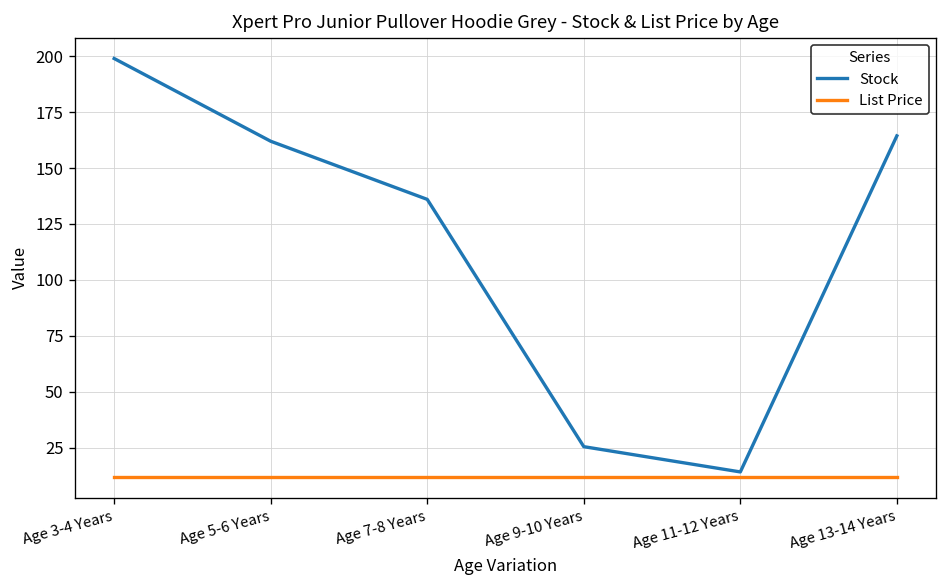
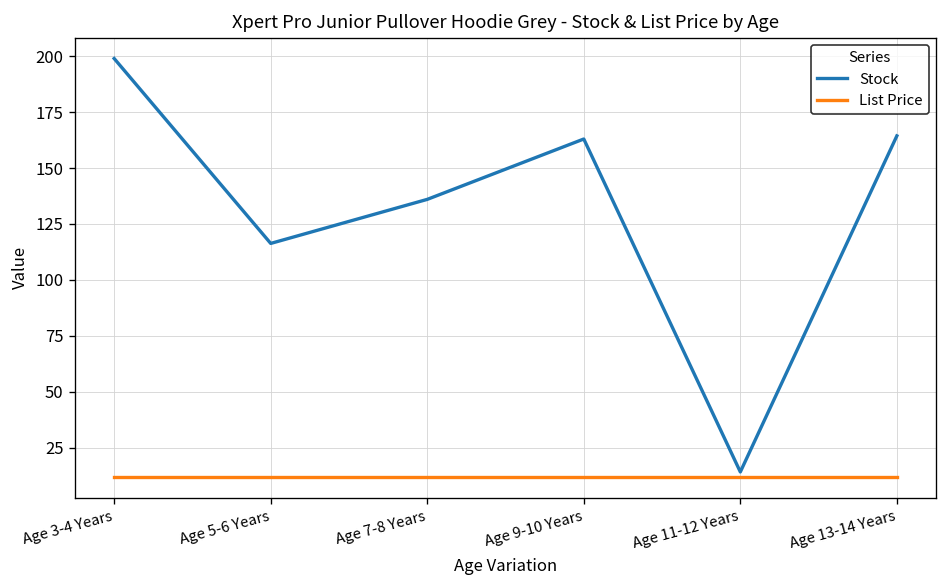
Stock, Age 5-6 Years: 162 -> 116
Stock, Age 9-10 Years: 25 -> 163
